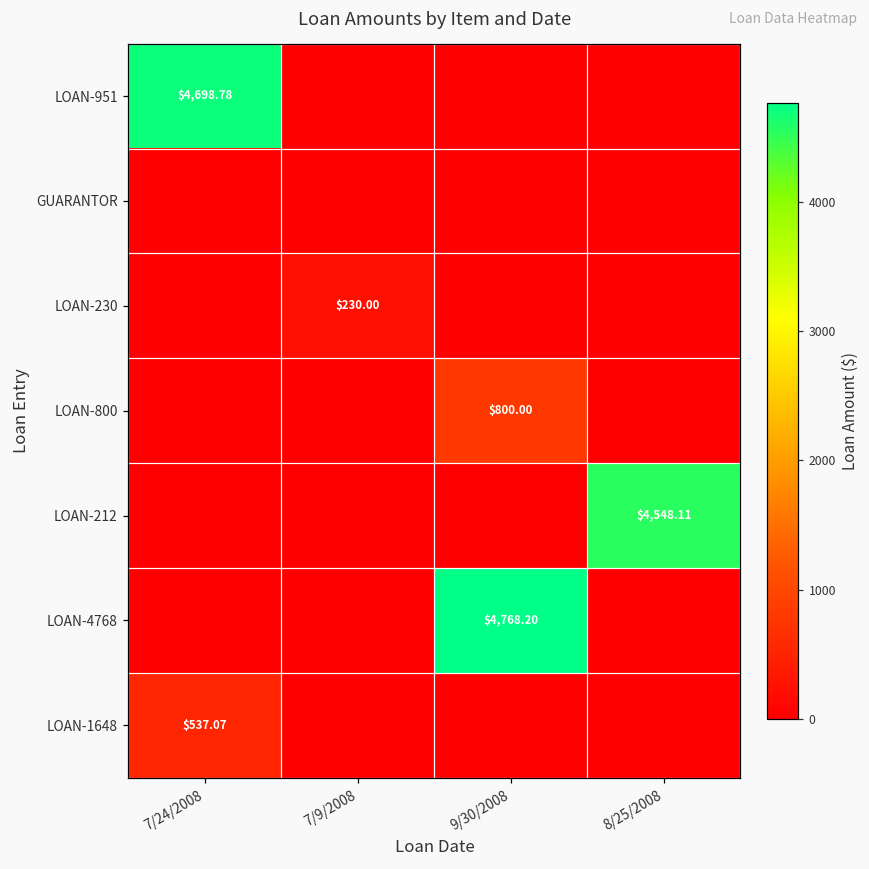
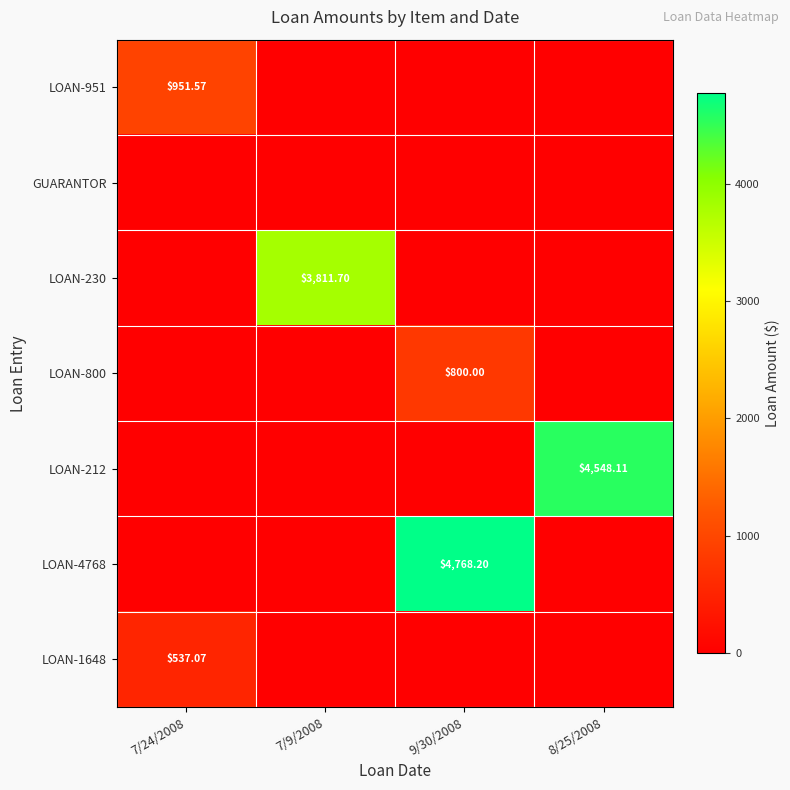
LOAN-951, 7/24/2008: $4,698.78 -> $951.57
LOAN-230, 7/9/2008: $230.00 -> $3,811.70
